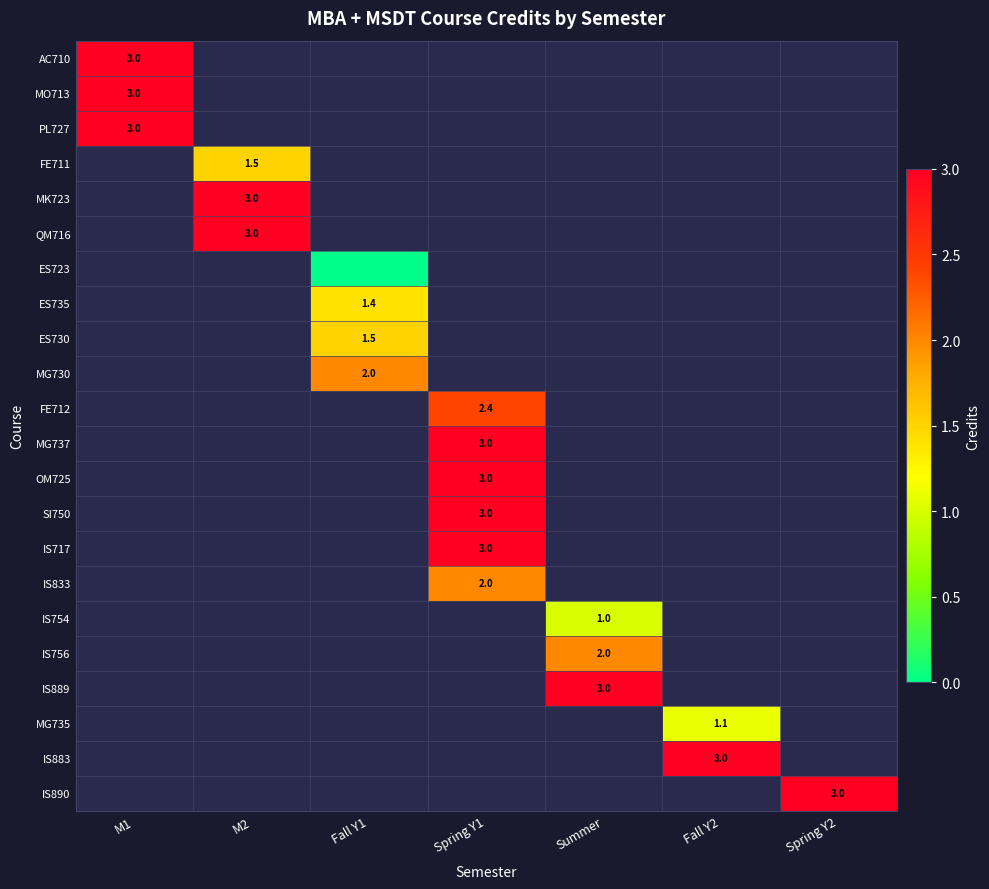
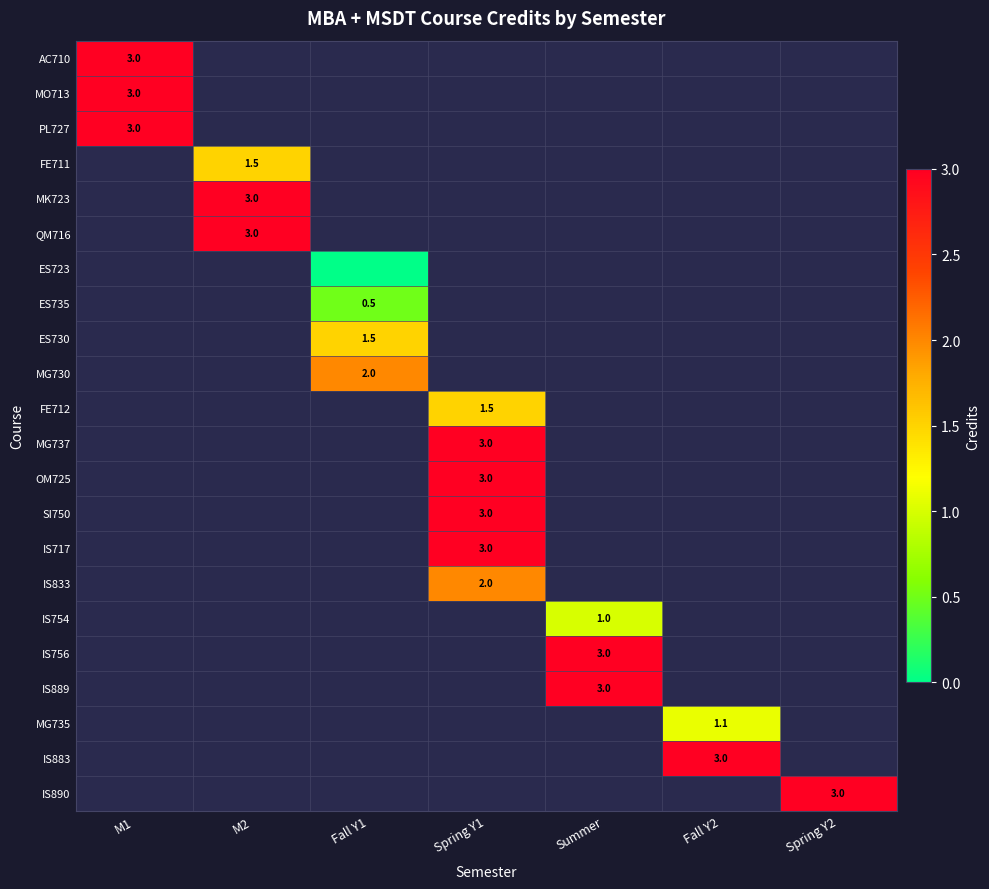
ES735, Fall Y1: 1.4 -> 0.5
FE712, Spring Y1: 2.4 -> 1.5
IS756, Summer: 2.0 -> 3.0
